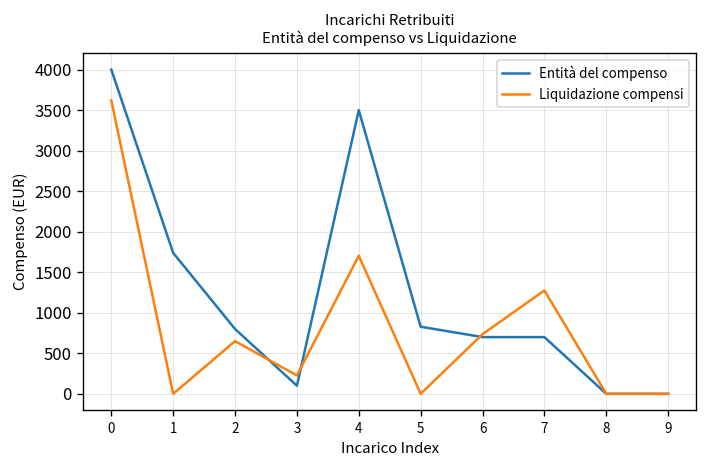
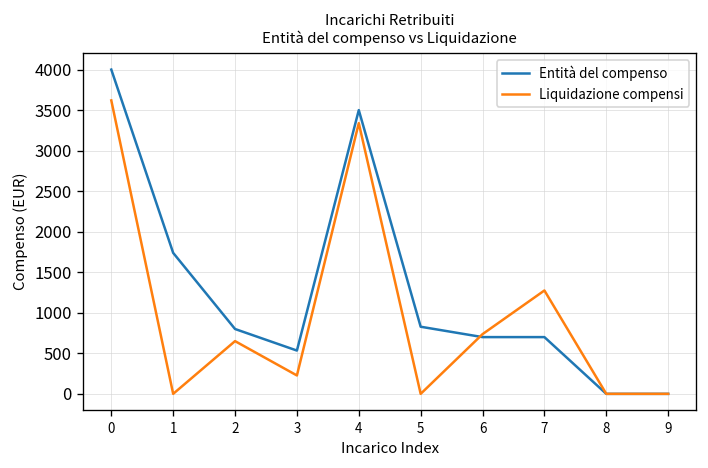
Entità del compenso, 3: 100 -> 500
Liquidazione compensi, 4: 1700 -> 3300
